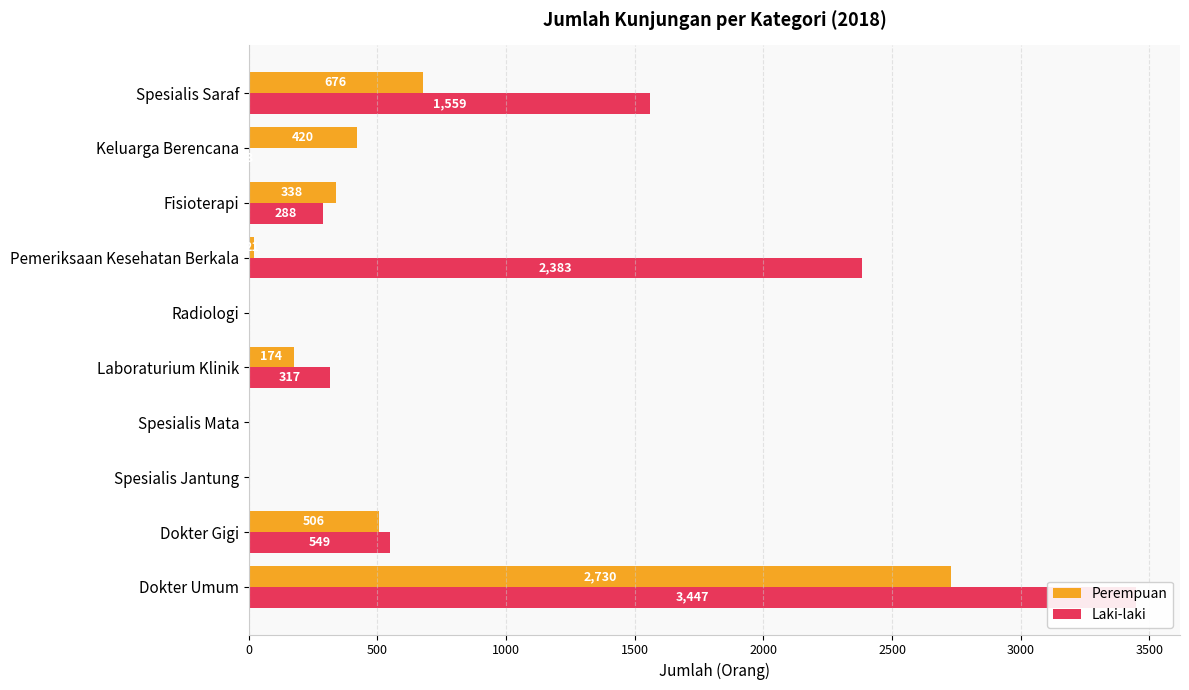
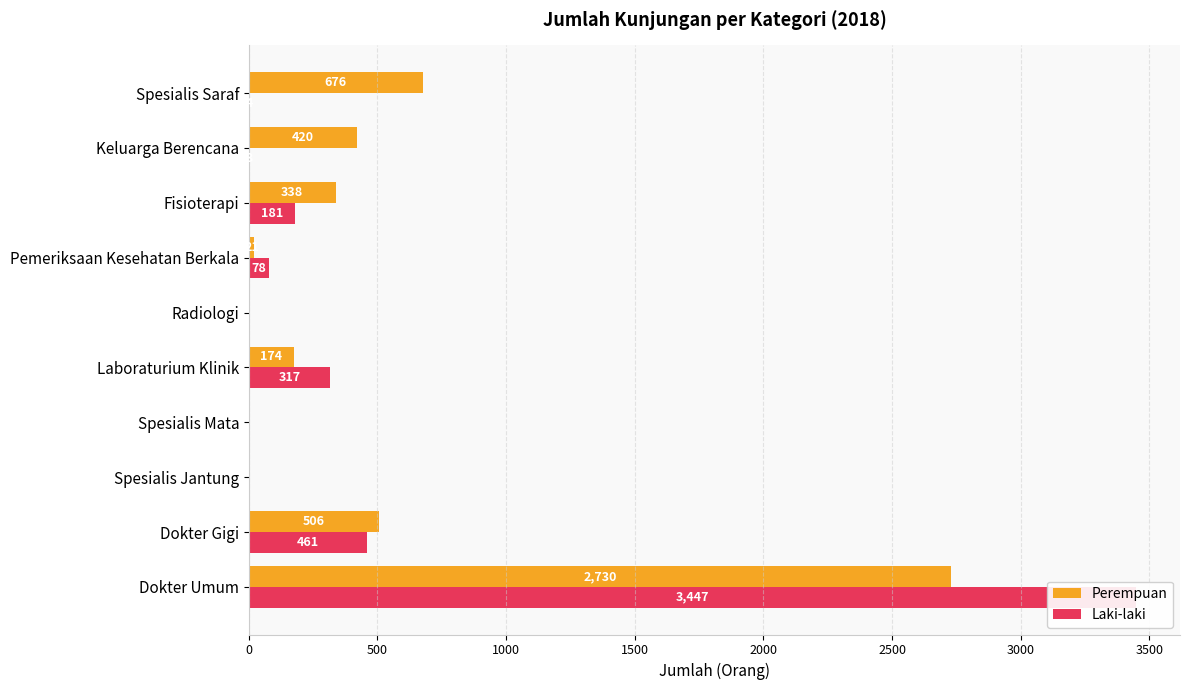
Laki-laki, Spesialis Saraf: 1560 -> 0
Laki-laki, Fisioterapi: 288 -> 181
Laki-laki, Pemeriksaan Kesehatan Berkala: 2,383 -> 78
Laki-laki, Dokter Gigi: 549 -> 461
